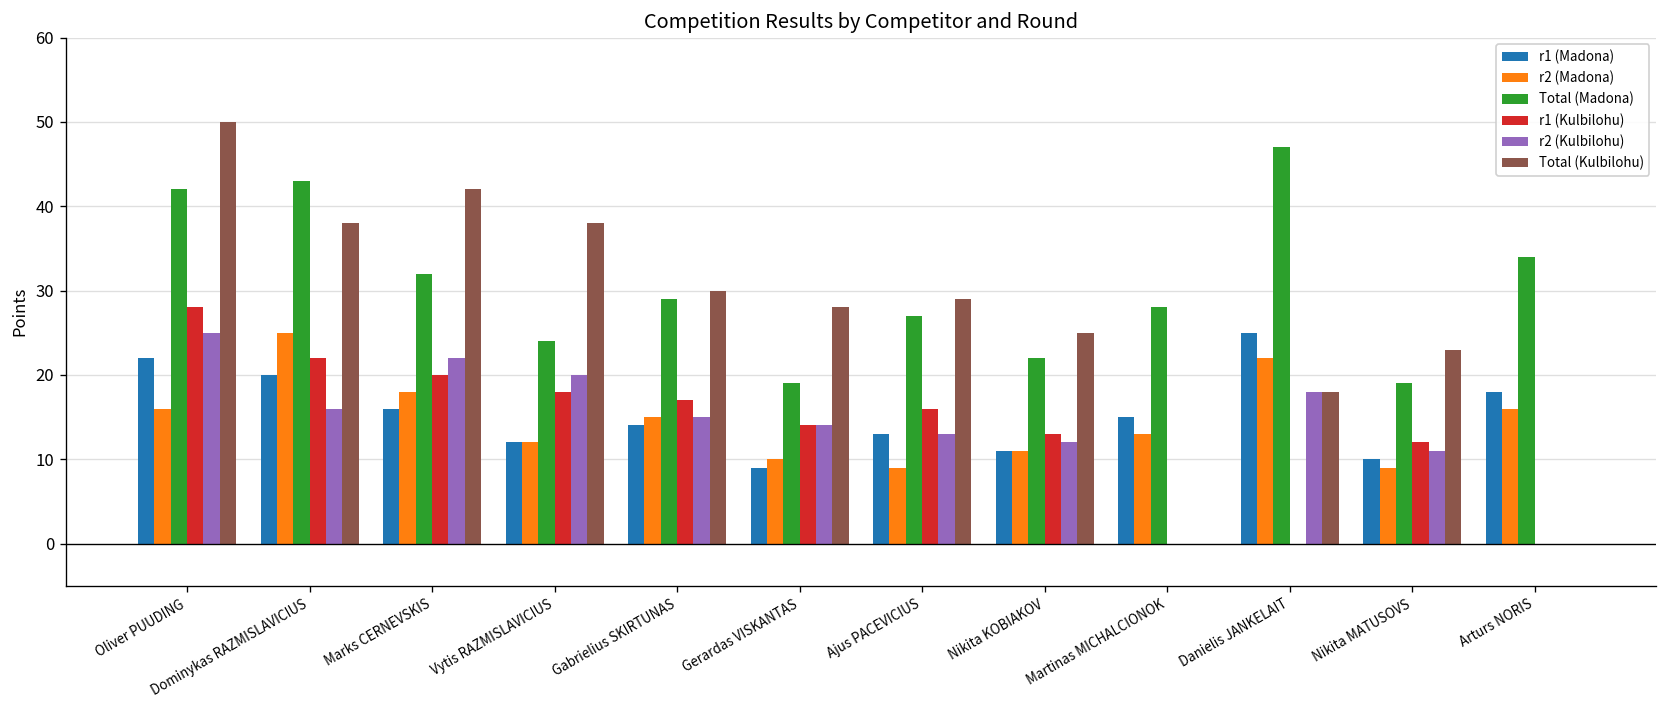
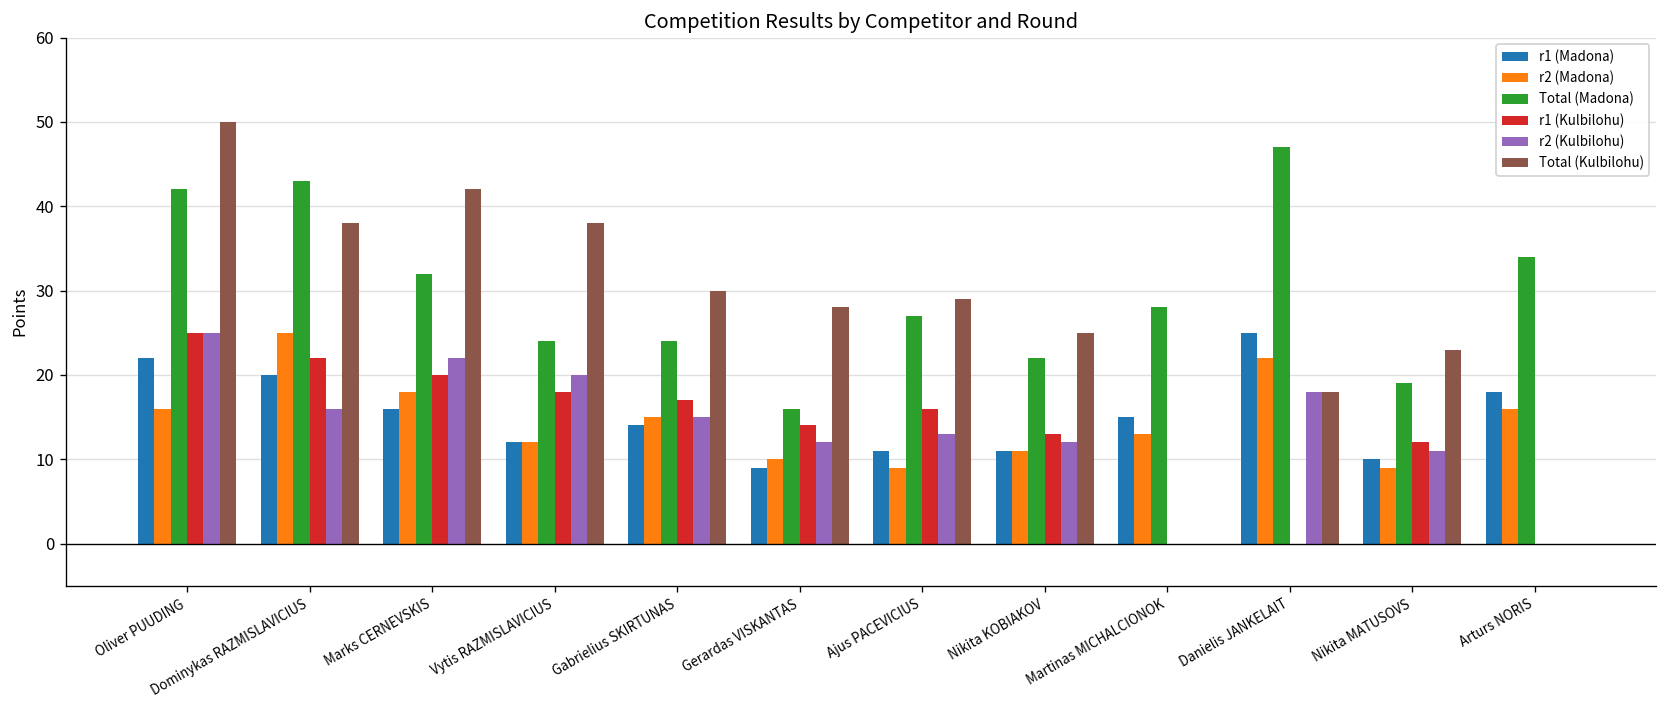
r1 (Kulbilohu), Oliver PUUDING: 28 -> 25
Total (Madona), Gabrielius SKIRTUNAS: 29 -> 24
Total (Madona), Gerardas VISKANTAS: 19 -> 16
r2 (Kulbilohu), Gerardas VISKANTAS: 14 -> 12
r1 (Madona), Ajus PACEVICIUS: 13 -> 11
